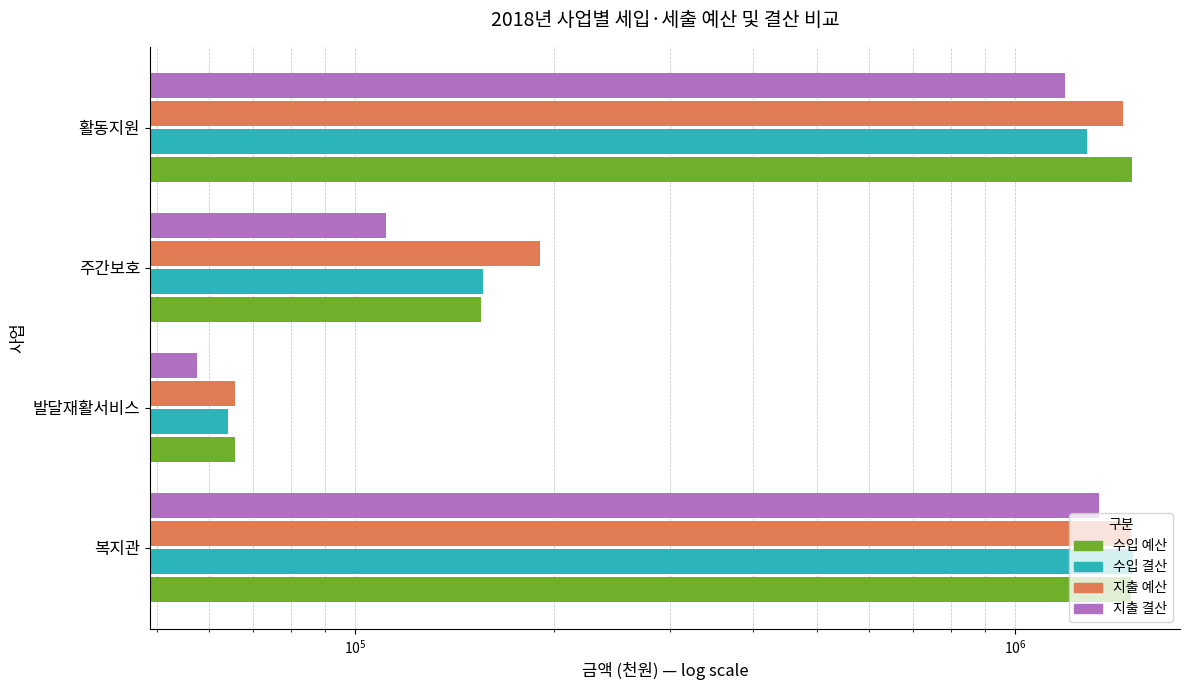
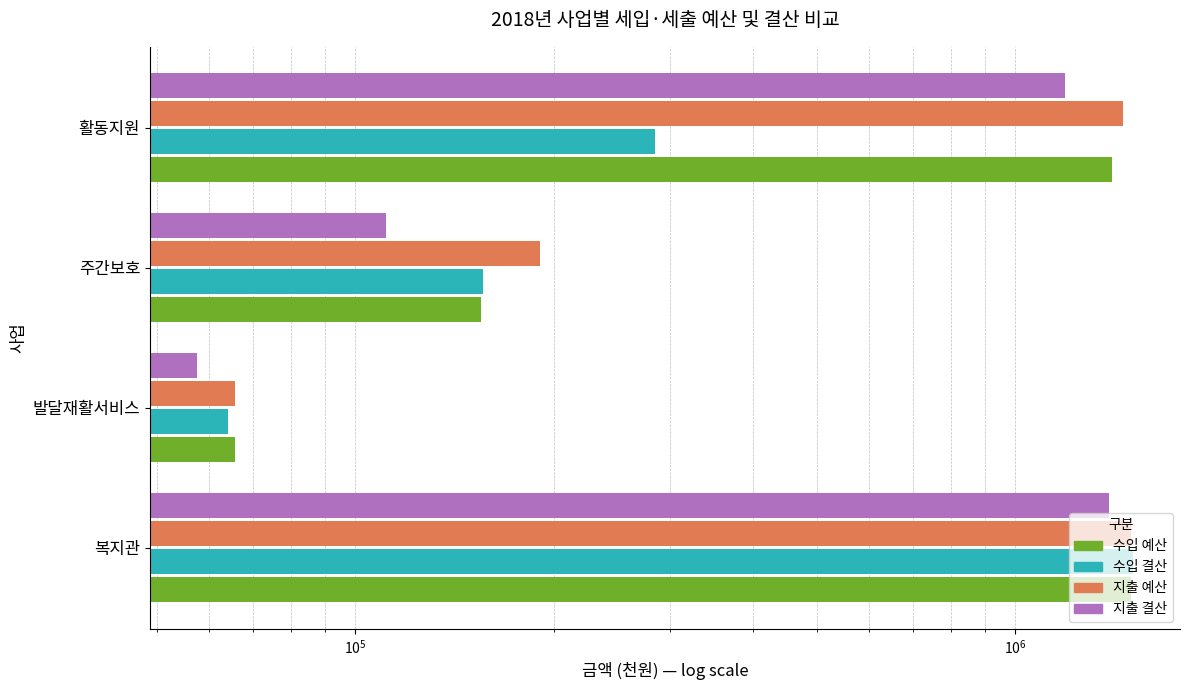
수입 결산, 활동지원: 1290000 -> 284000
수입 예산, 활동지원: 1500000 -> 1400000
지출 결산, 복지관: 1340000 -> 1390000
